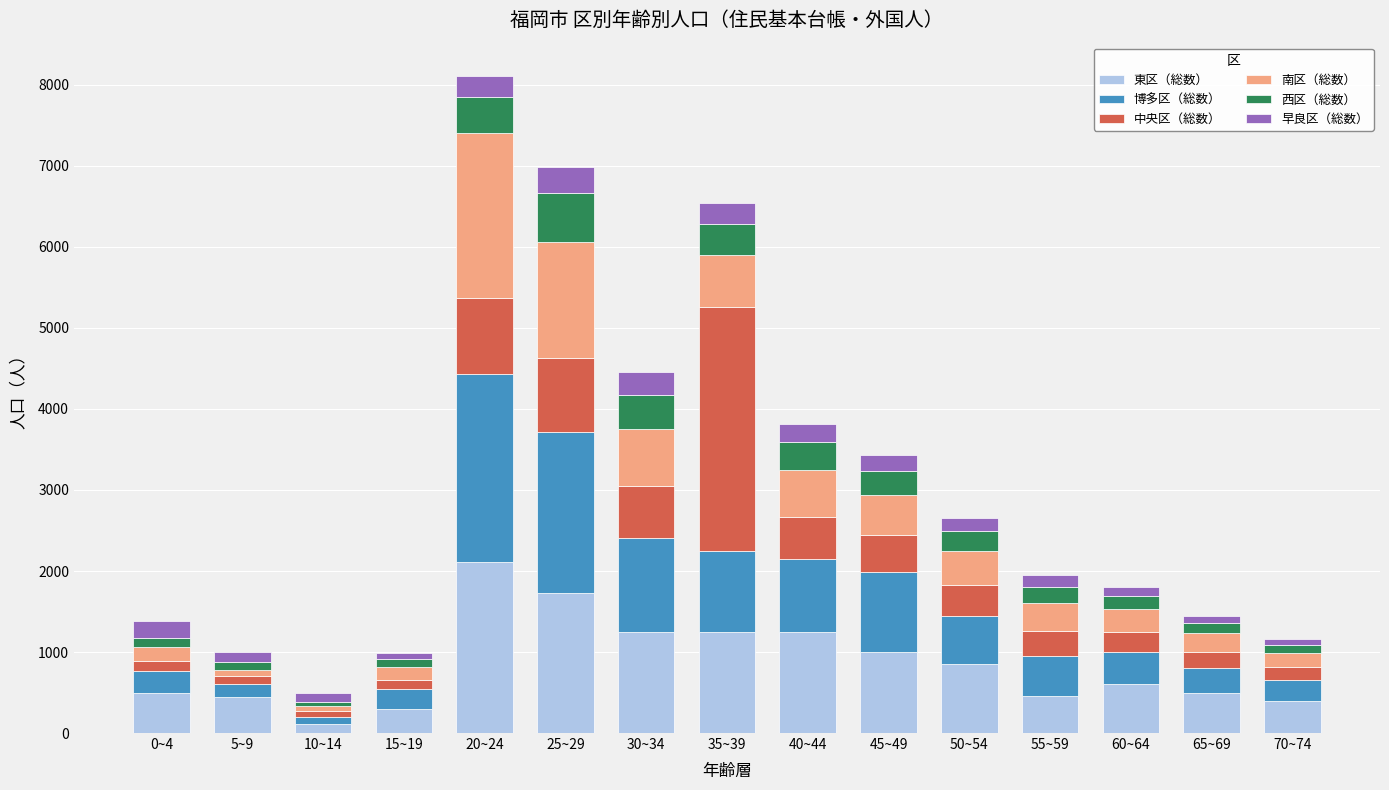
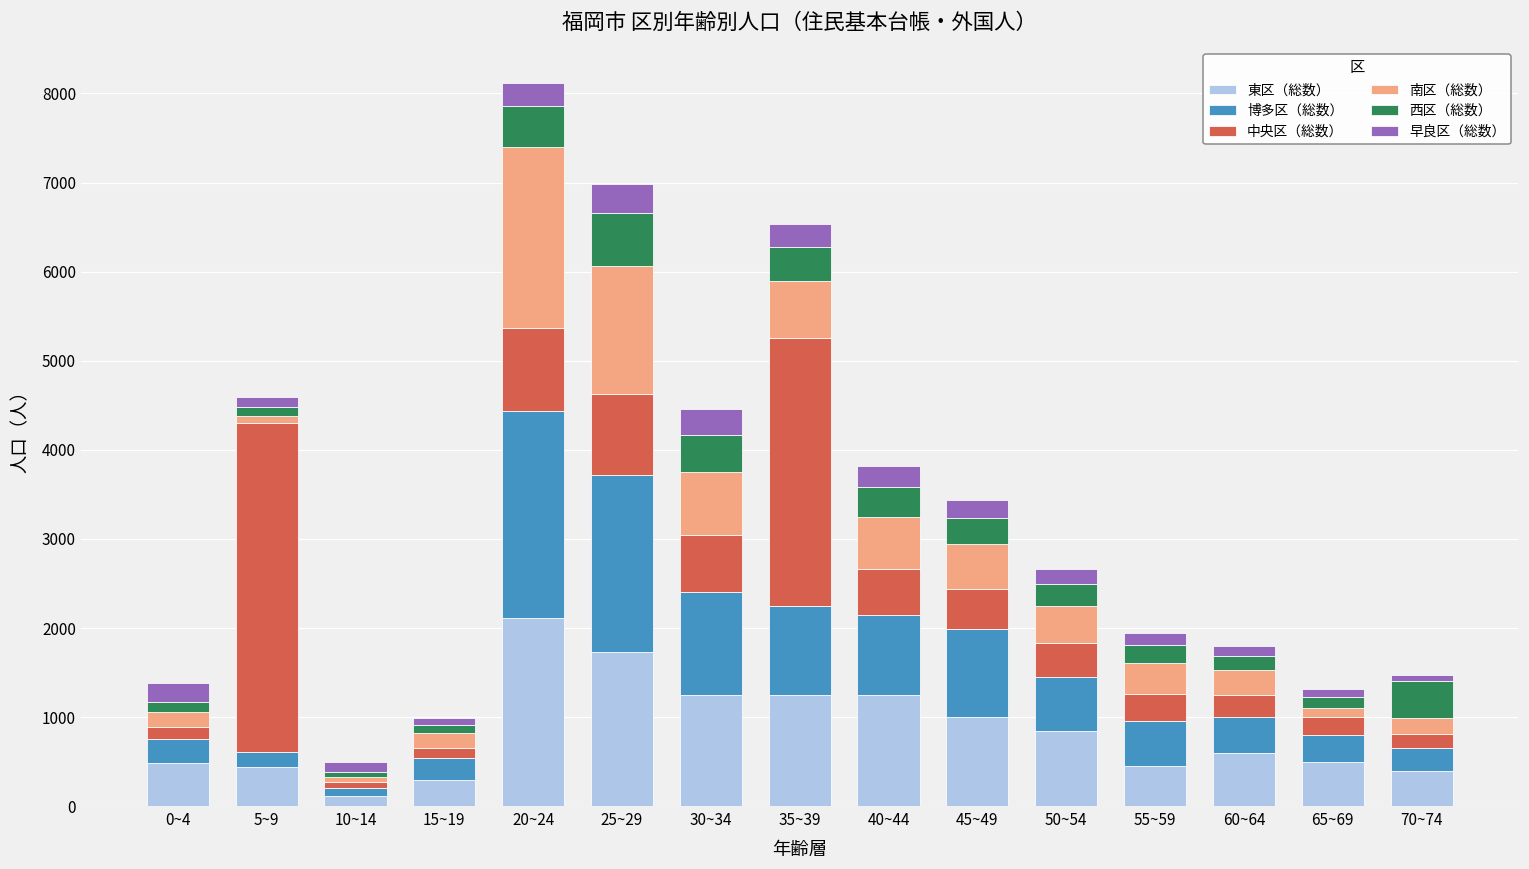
中央区（総数）, 5~9: 100 -> 3700
南区（総数）, 65~69: 200 -> 100
西区（総数）, 70~74: 100 -> 400
